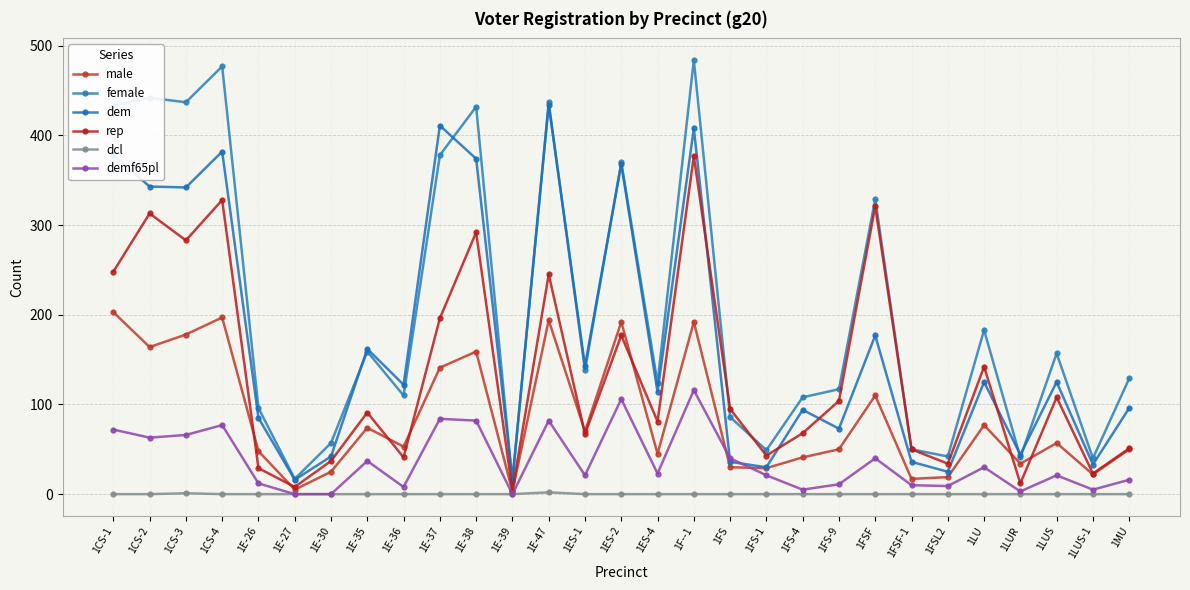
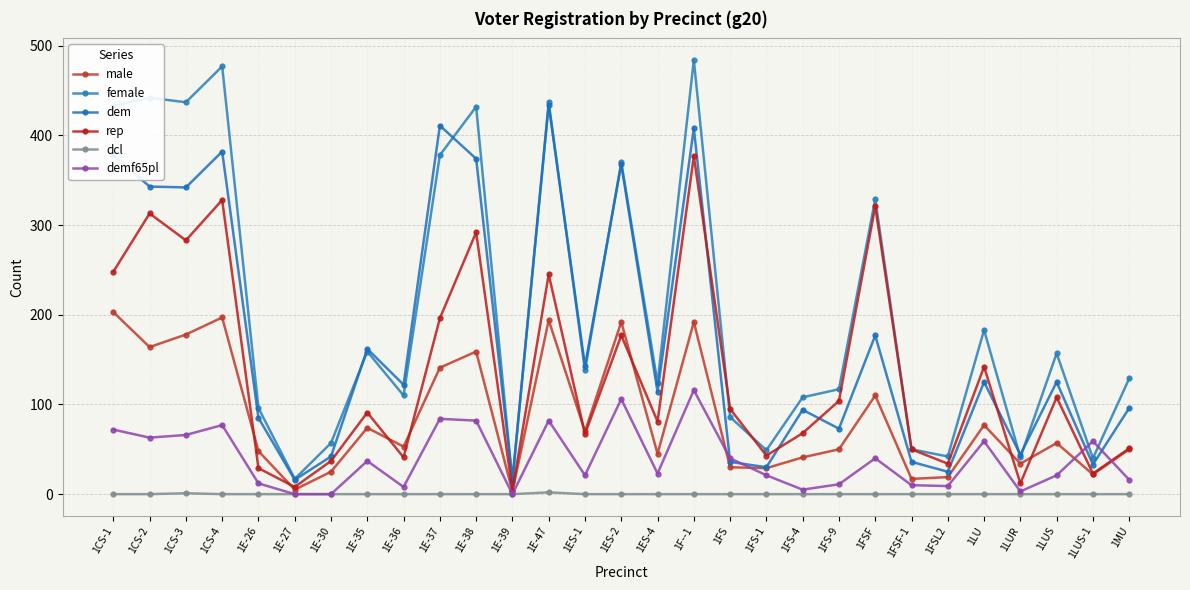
demf65pl, 1LU: 30 -> 60
demf65pl, 1LUS-1: 10 -> 60
